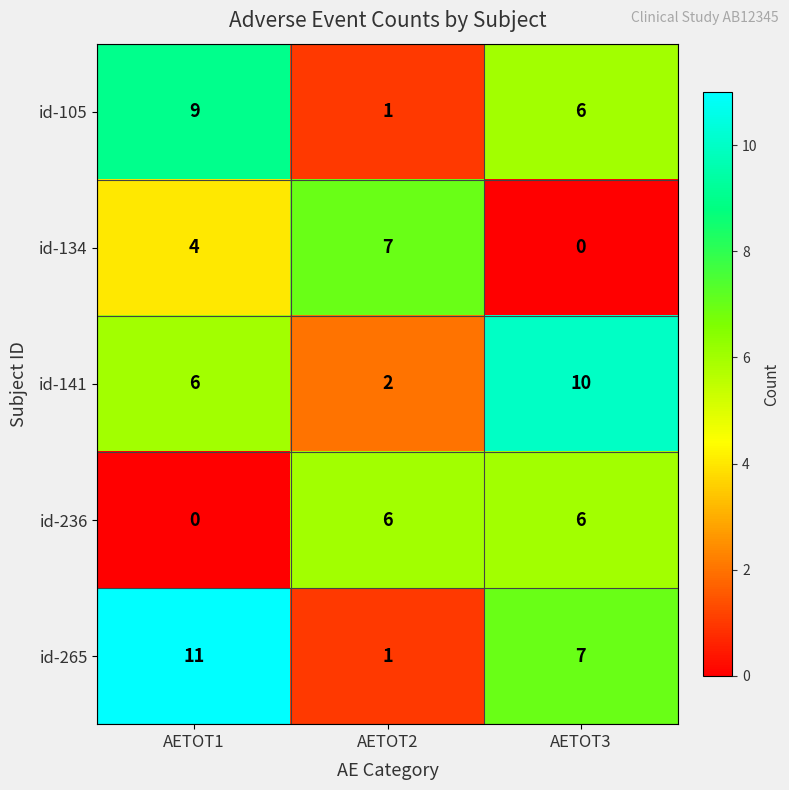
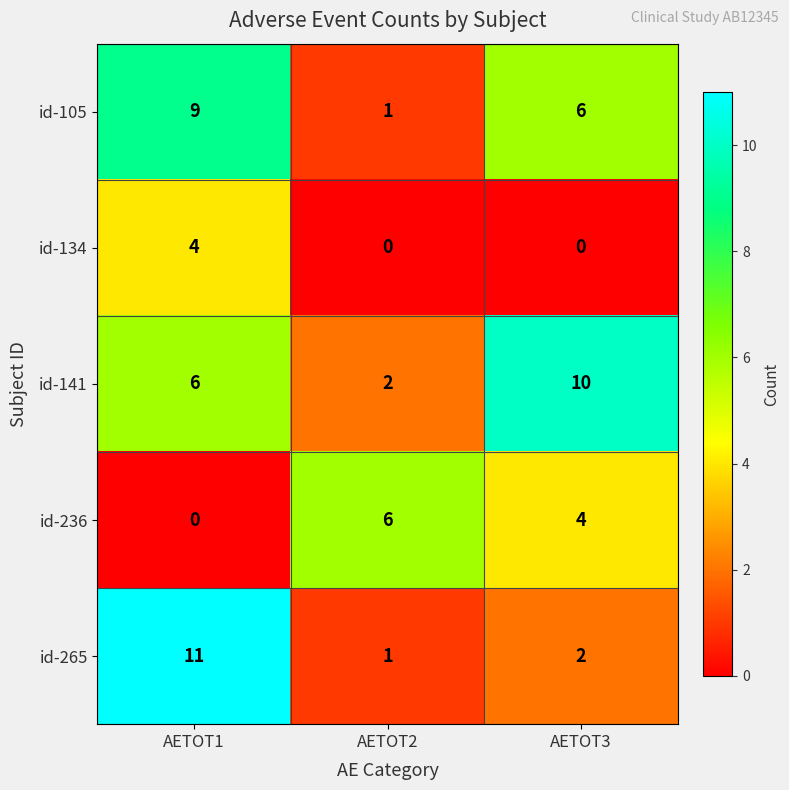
id-134, AETOT2: 7 -> 0
id-236, AETOT3: 6 -> 4
id-265, AETOT3: 7 -> 2
